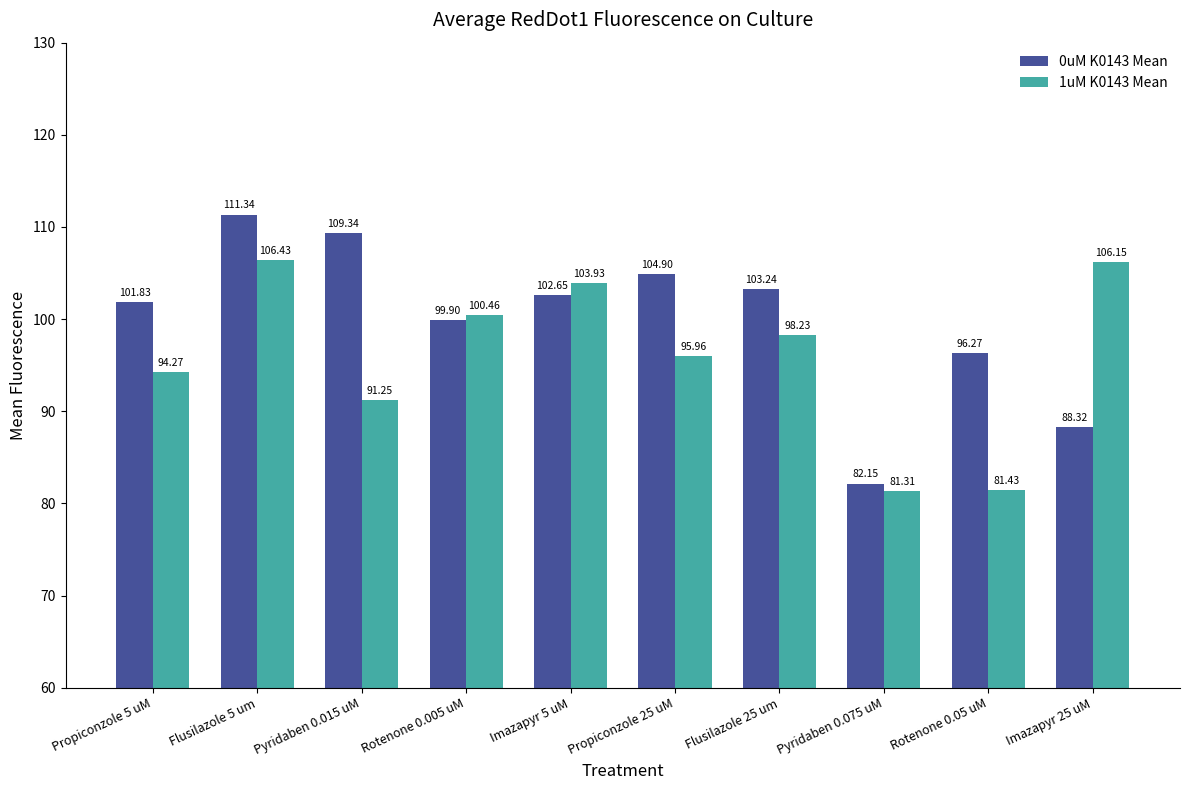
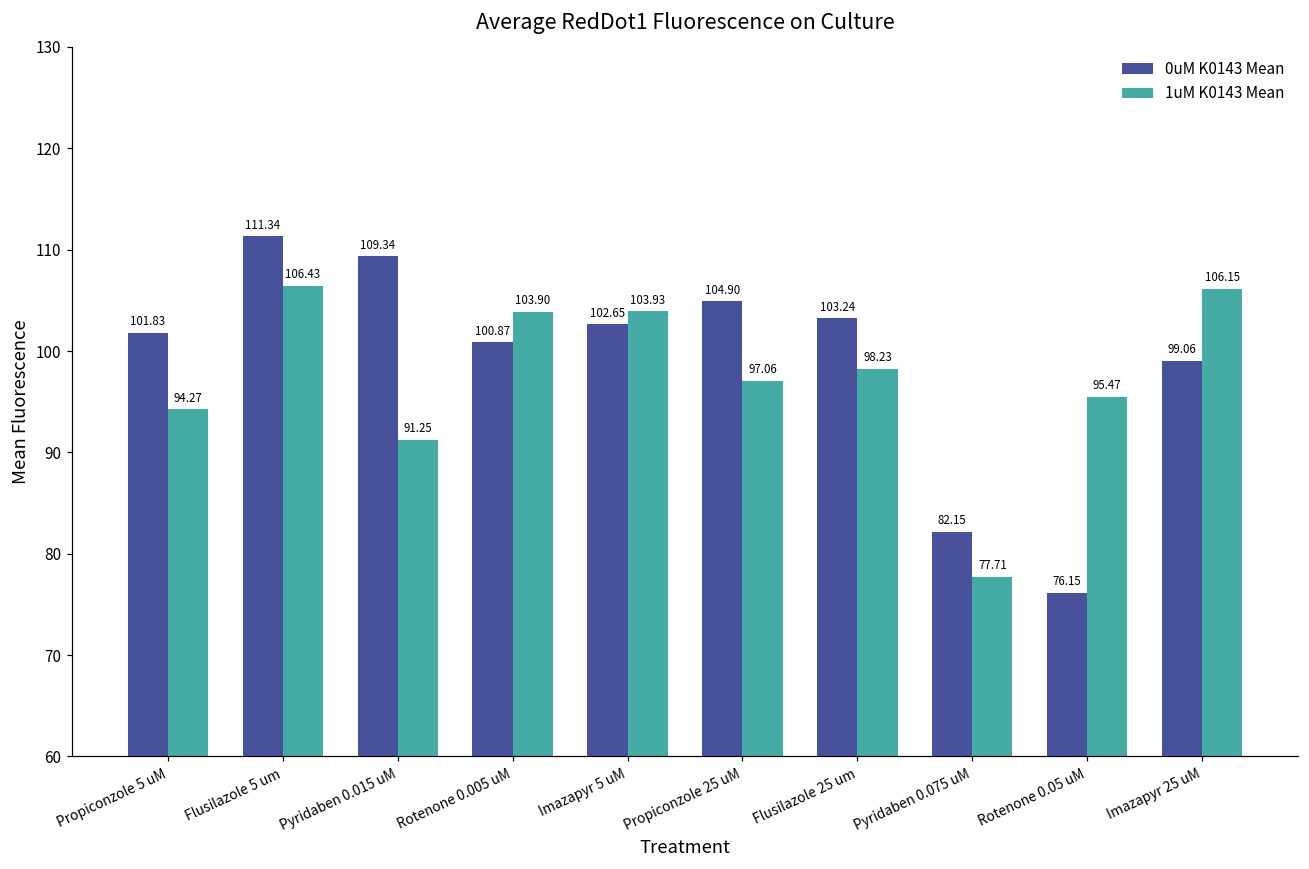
0uM K0143 Mean, Rotenone 0.005 uM: 99.90 -> 100.87
1uM K0143 Mean, Rotenone 0.005 uM: 100.46 -> 103.90
1uM K0143 Mean, Propiconzole 25 uM: 95.96 -> 97.06
1uM K0143 Mean, Pyridaben 0.075 uM: 81.31 -> 77.71
0uM K0143 Mean, Rotenone 0.05 uM: 96.27 -> 76.15
1uM K0143 Mean, Rotenone 0.05 uM: 81.43 -> 95.47
0uM K0143 Mean, Imazapyr 25 uM: 88.32 -> 99.06
